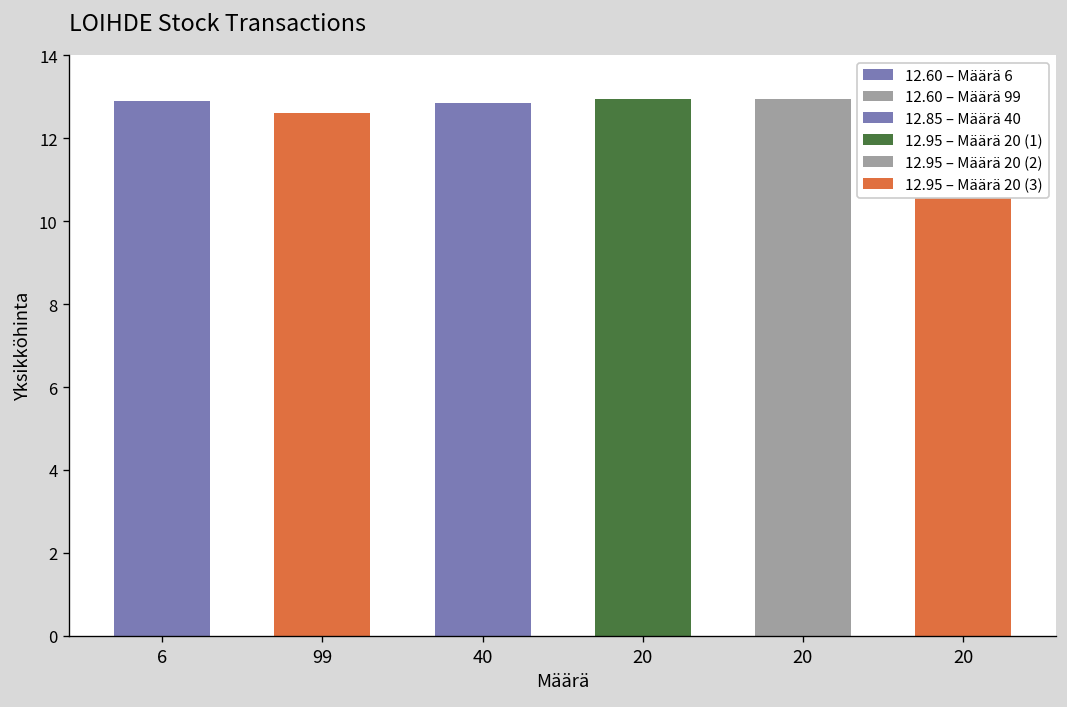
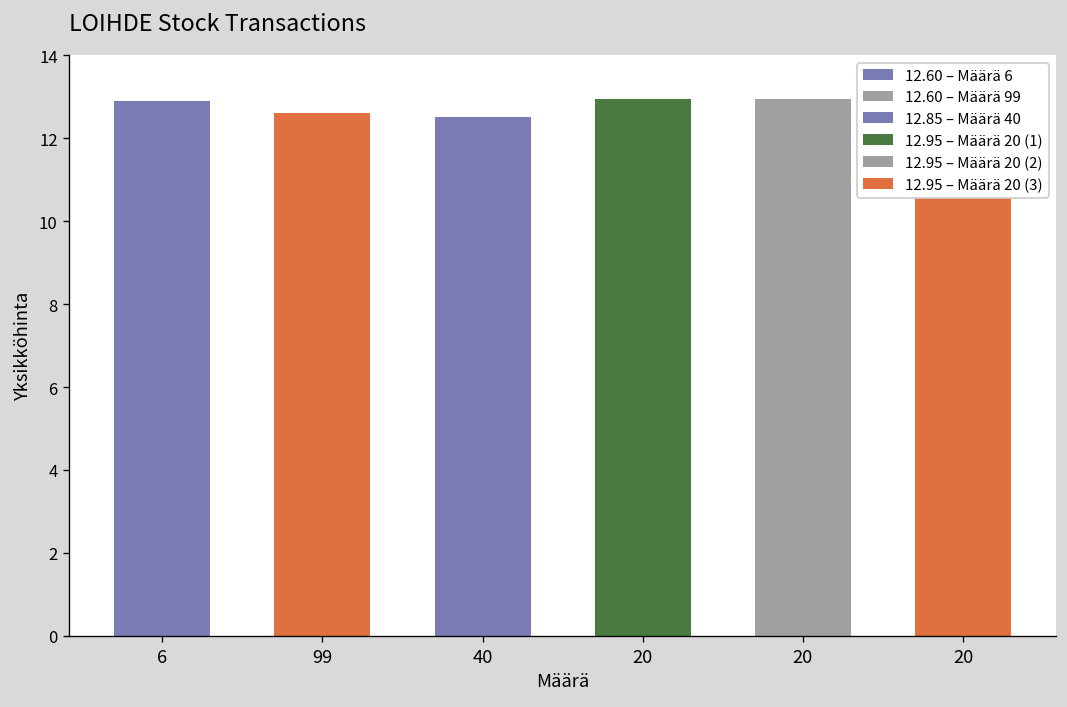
40: 12.9 -> 12.5
